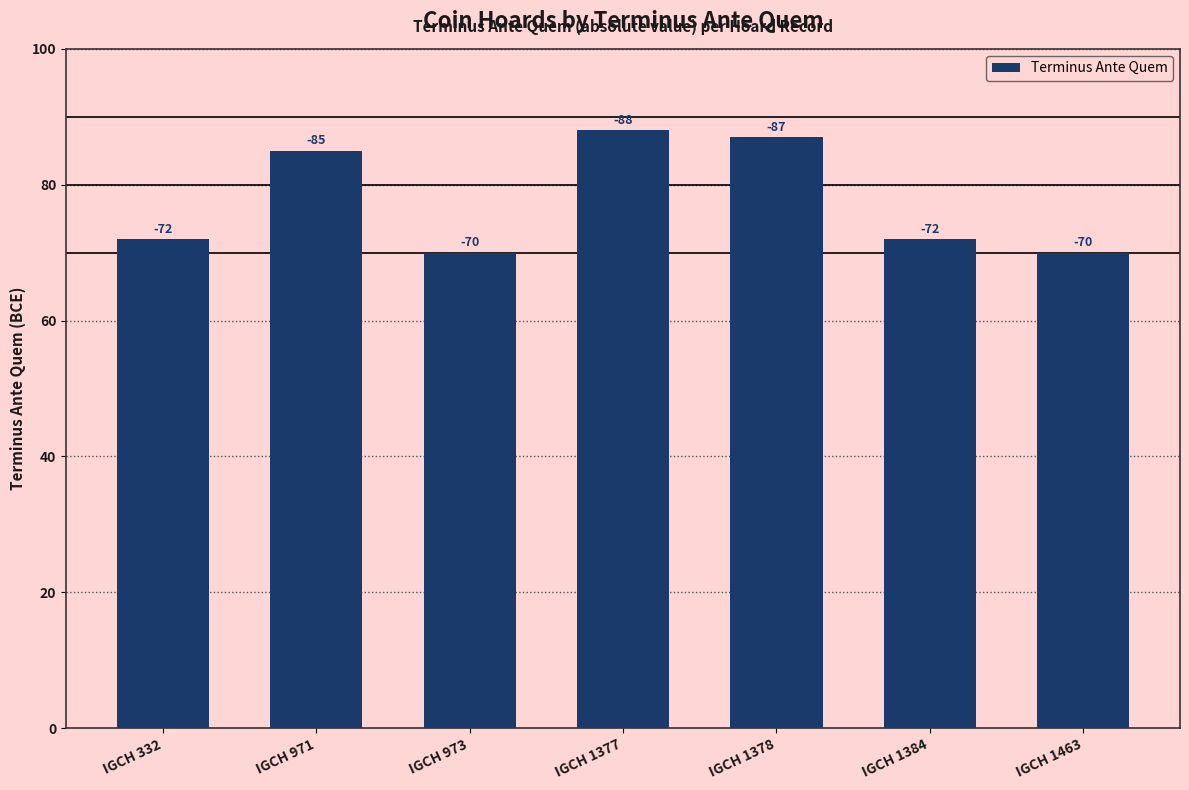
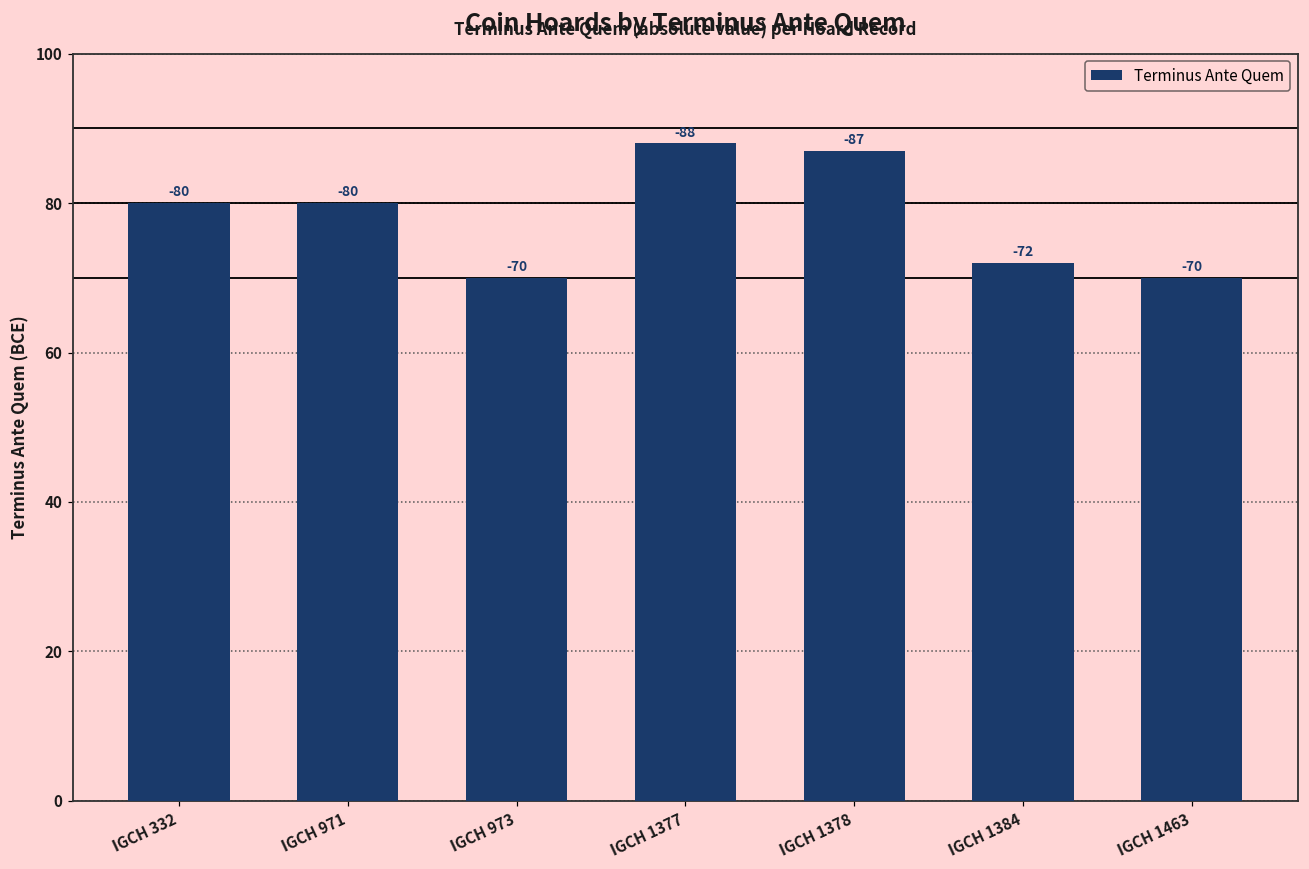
IGCH 332: -72 -> -80
IGCH 971: -85 -> -80
